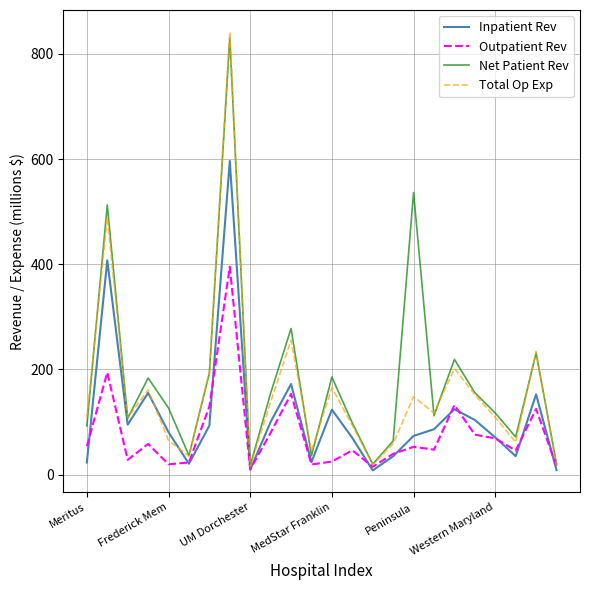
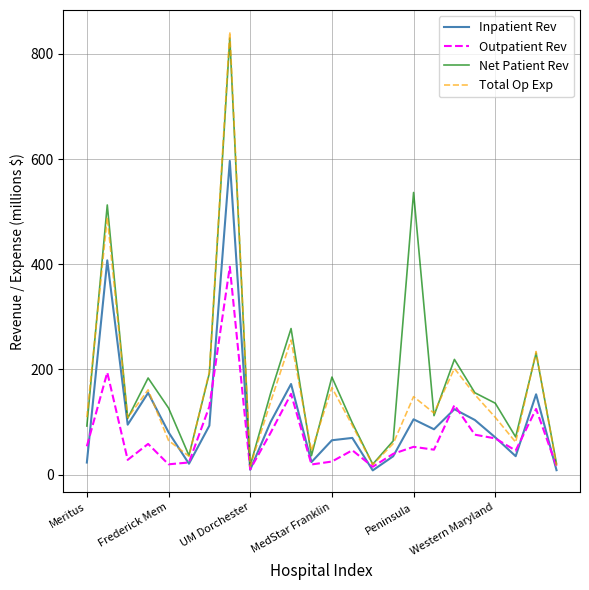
Inpatient Rev, MedStar Franklin: 120 -> 70
Inpatient Rev, Peninsula: 70 -> 110
Net Patient Rev, Western Maryland: 120 -> 140
